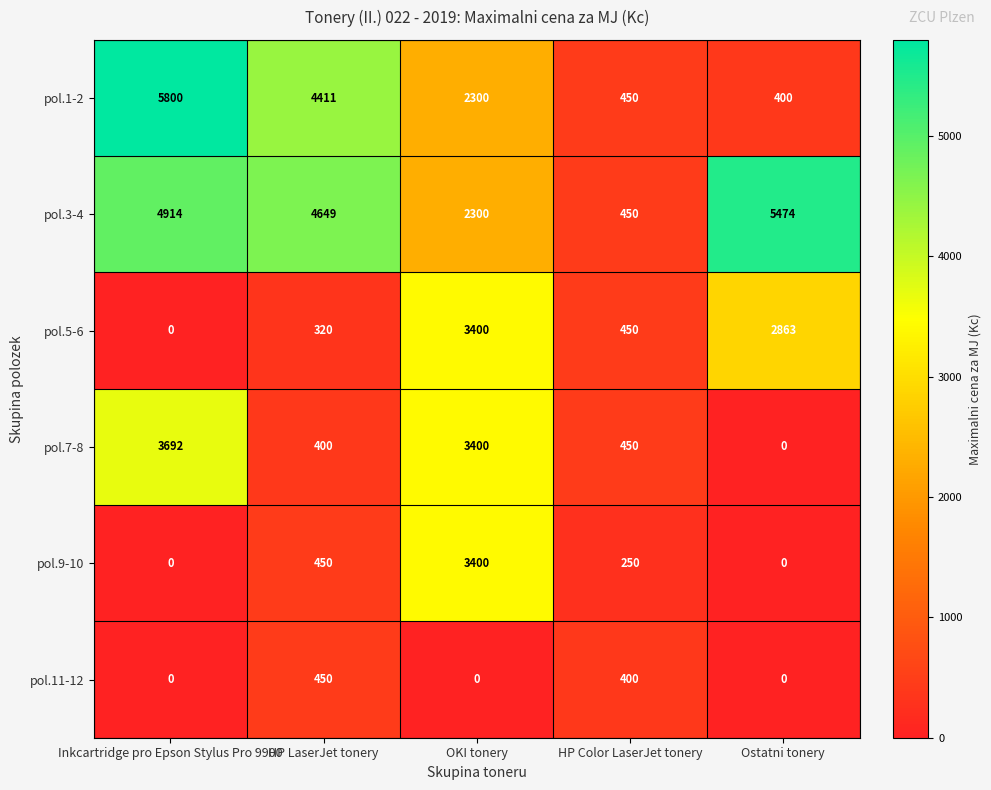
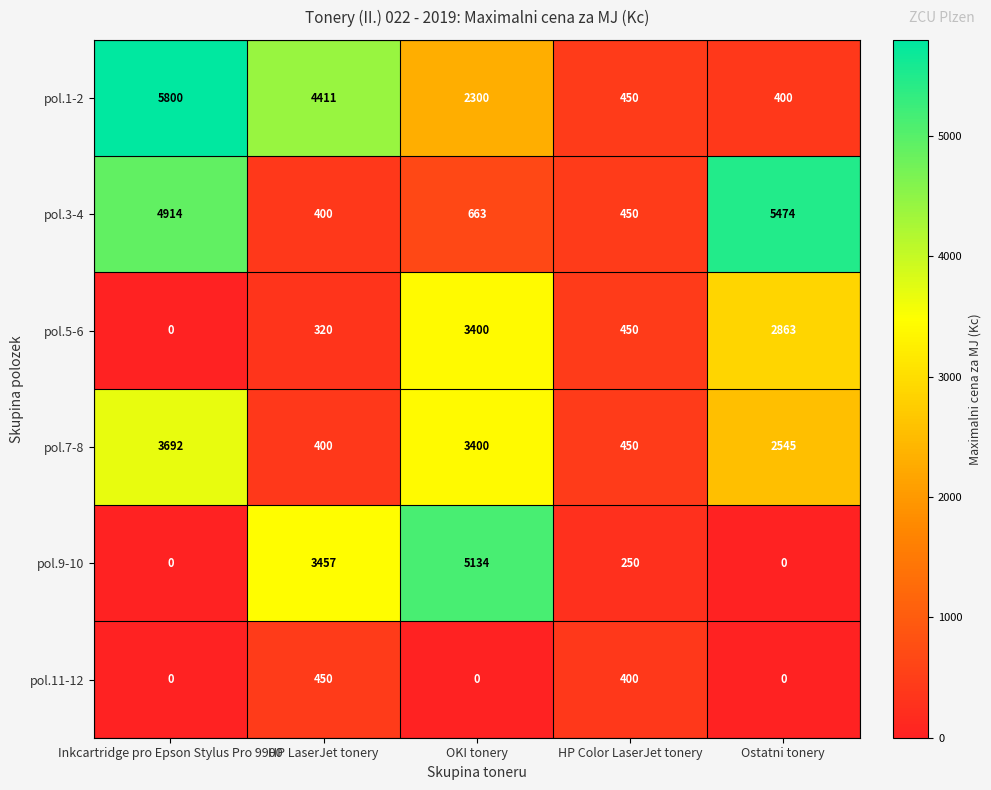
pol.3-4, HP LaserJet tonery: 4649 -> 400
pol.3-4, OKI tonery: 2300 -> 663
pol.7-8, Ostatni tonery: 0 -> 2545
pol.9-10, HP LaserJet tonery: 450 -> 3457
pol.9-10, OKI tonery: 3400 -> 5134
